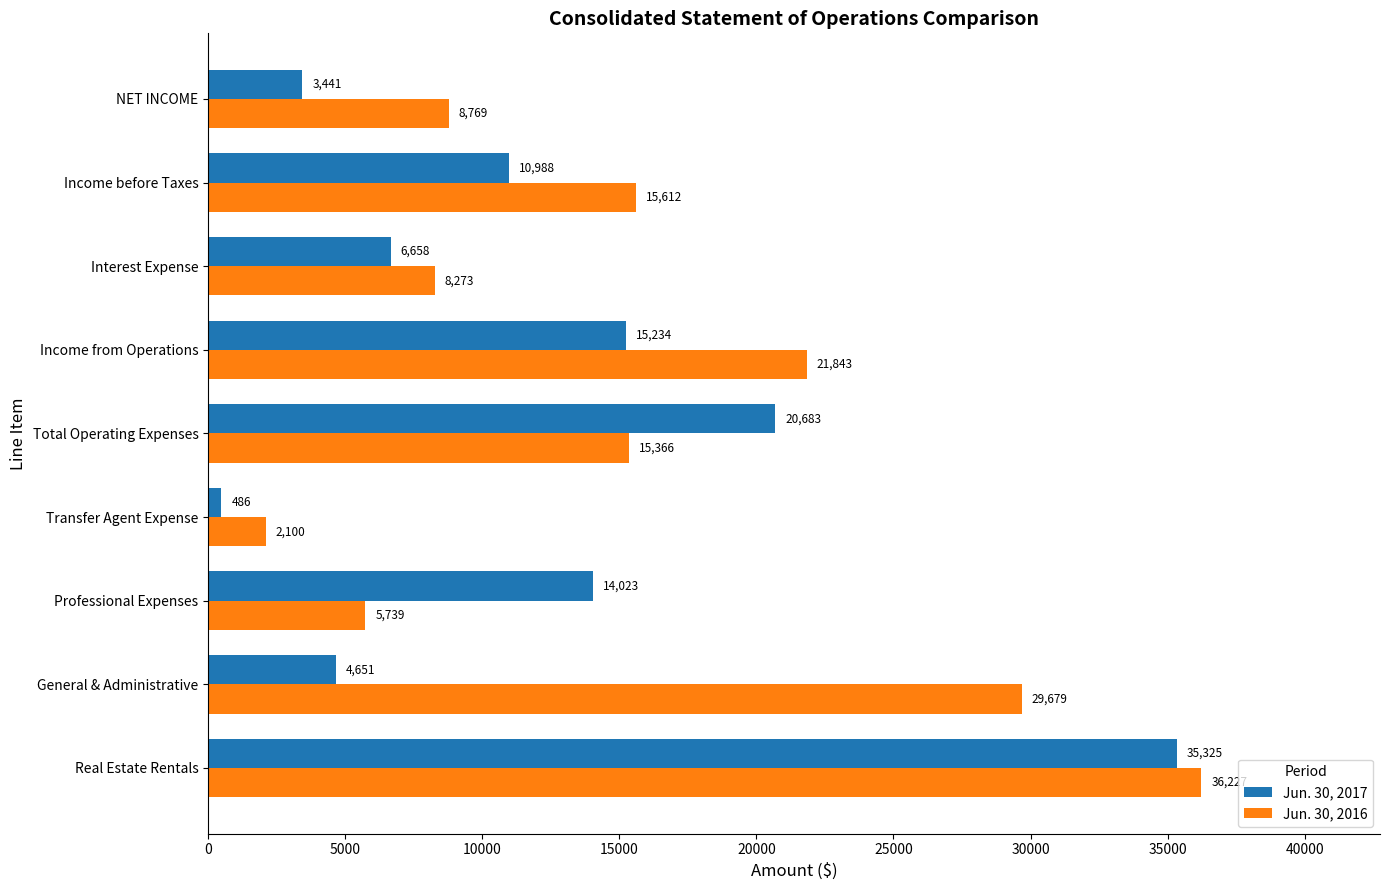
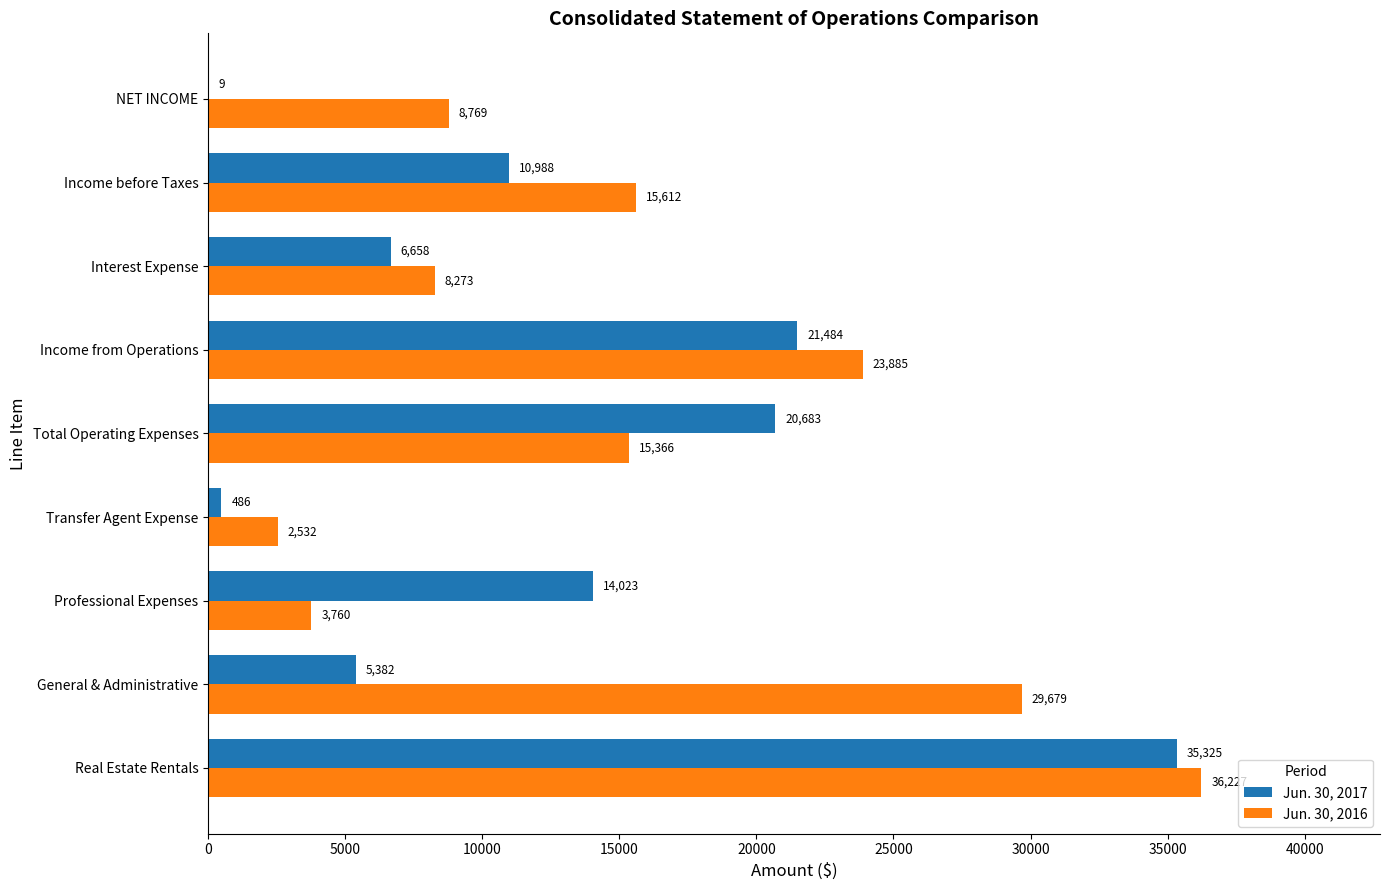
Jun. 30, 2017, NET INCOME: 3,441 -> 9
Jun. 30, 2017, Income from Operations: 15,234 -> 21,484
Jun. 30, 2016, Income from Operations: 21,843 -> 23,885
Jun. 30, 2016, Transfer Agent Expense: 2,100 -> 2,532
Jun. 30, 2016, Professional Expenses: 5,739 -> 3,760
Jun. 30, 2017, General & Administrative: 4,651 -> 5,382
